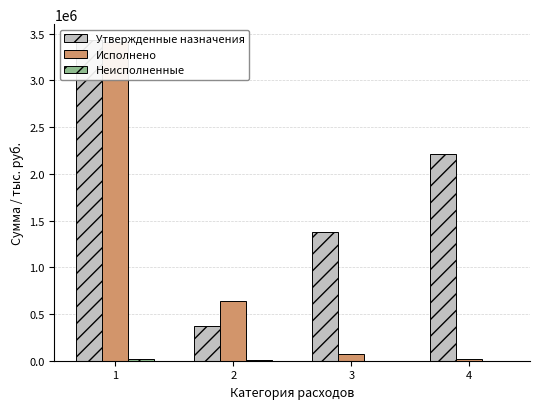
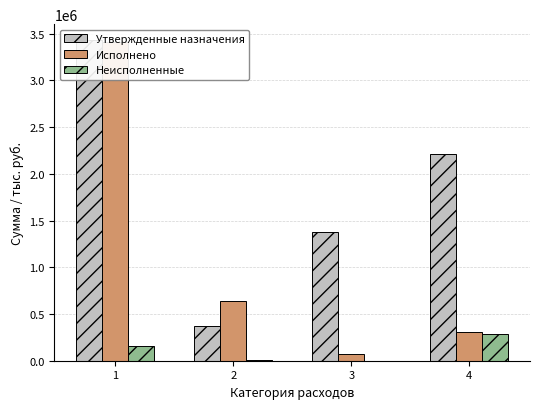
Неисполненные, 1: 0 -> 200000
Исполнено, 4: 0 -> 300000
Неисполненные, 4: 0 -> 300000
